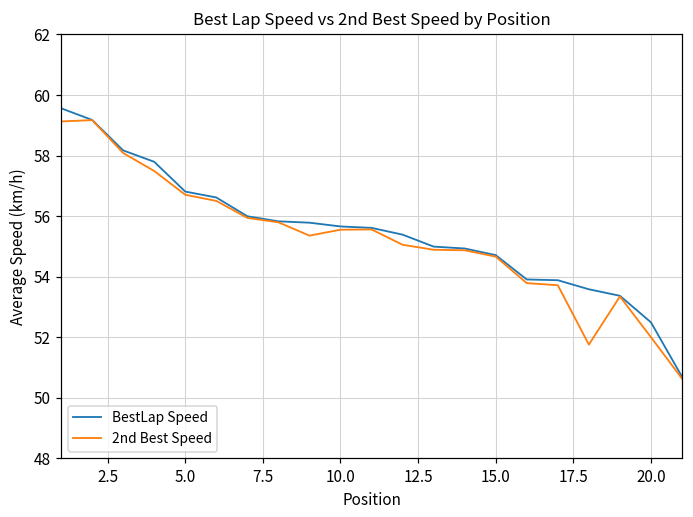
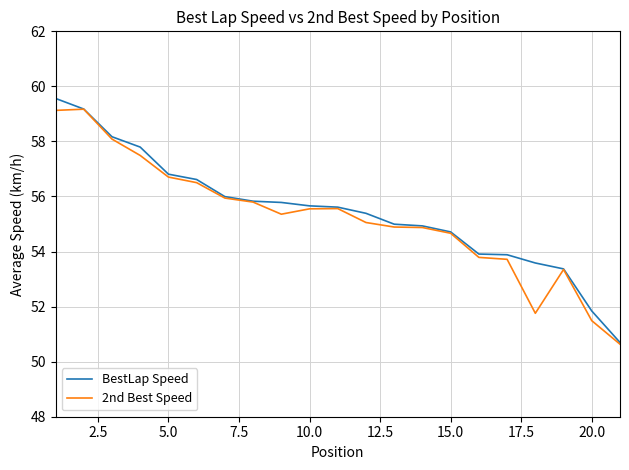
BestLap Speed, 20.0: 52.5 -> 51.8
2nd Best Speed, 20.0: 52.0 -> 51.5
